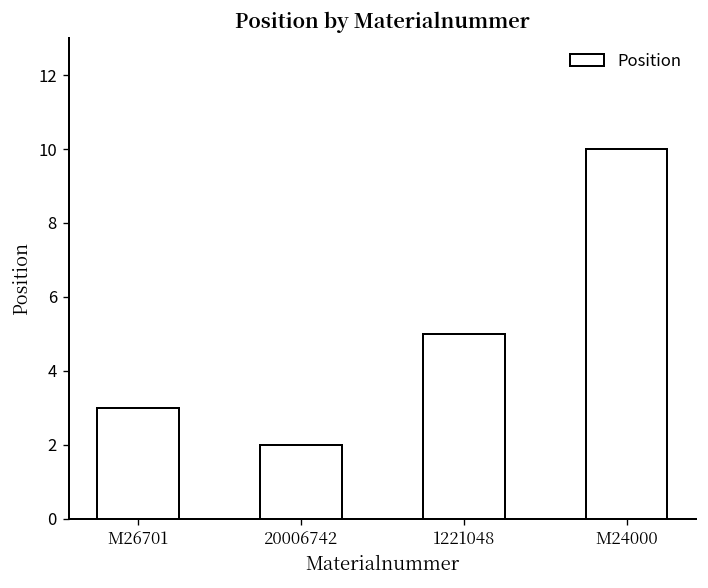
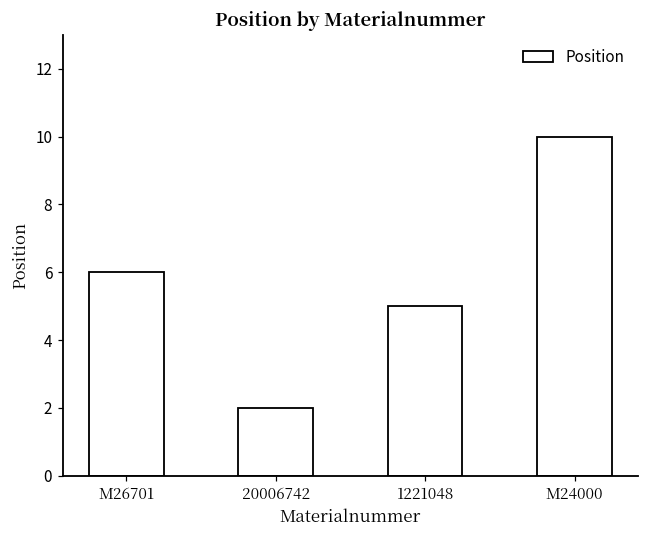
M26701: 3 -> 6
